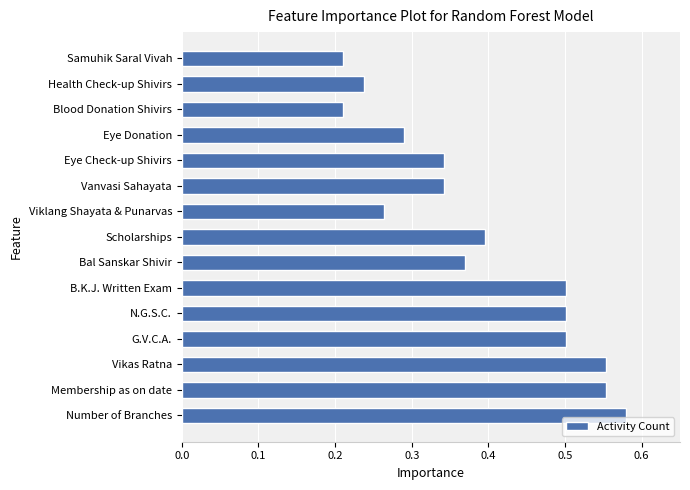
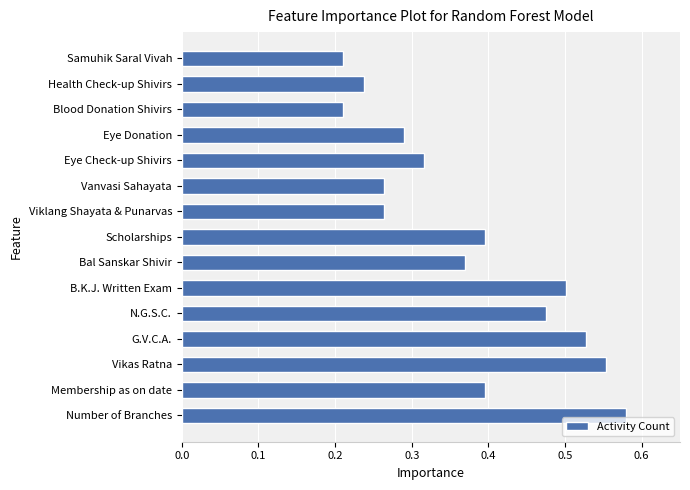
Eye Check-up Shivirs: 0.34 -> 0.32
Vanvasi Sahayata: 0.34 -> 0.26
N.G.S.C.: 0.50 -> 0.47
G.V.C.A.: 0.50 -> 0.53
Membership as on date: 0.55 -> 0.40
